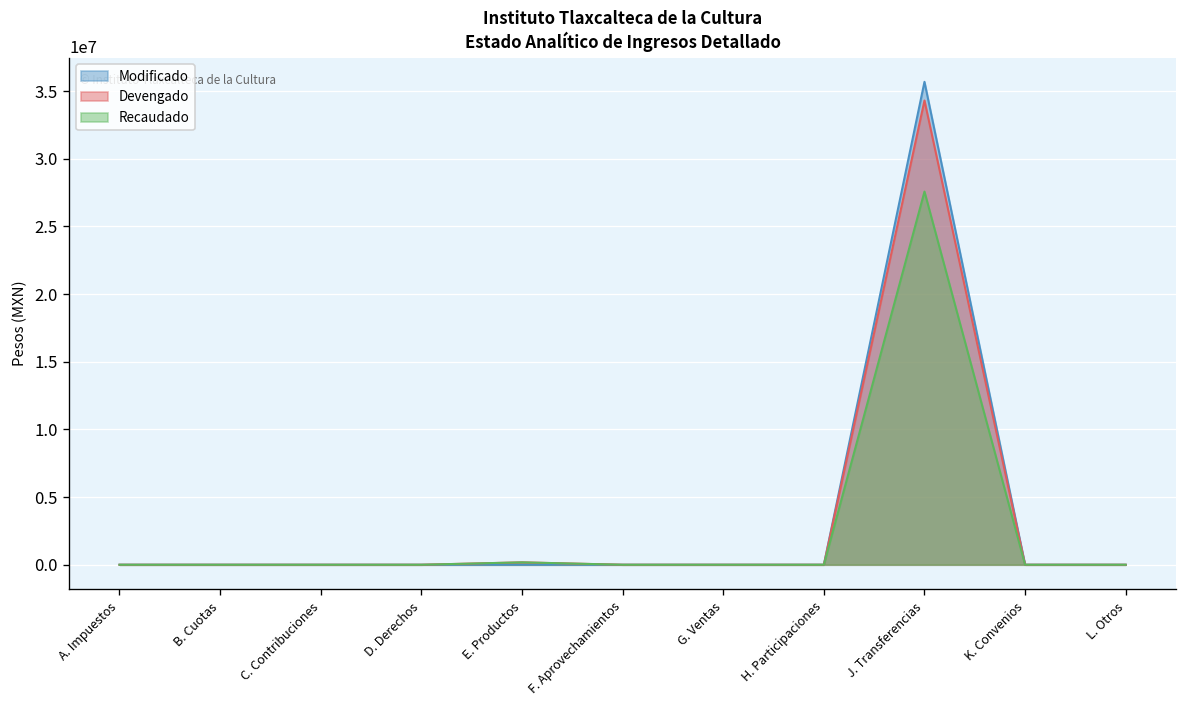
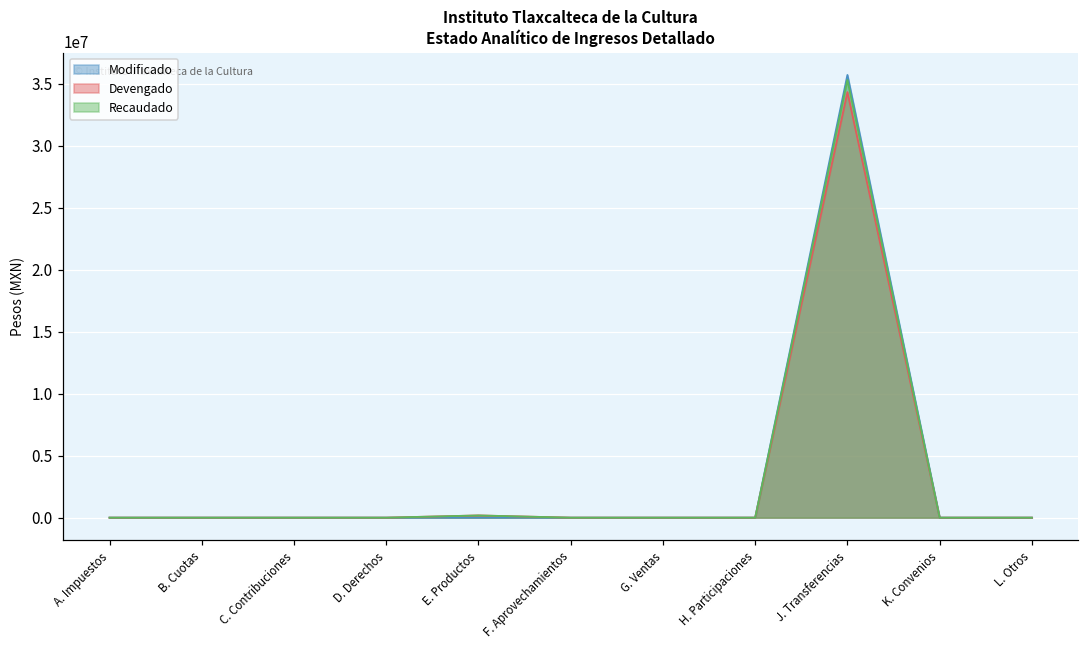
Recaudado, J. Transferencias: 27600000 -> 35300000
